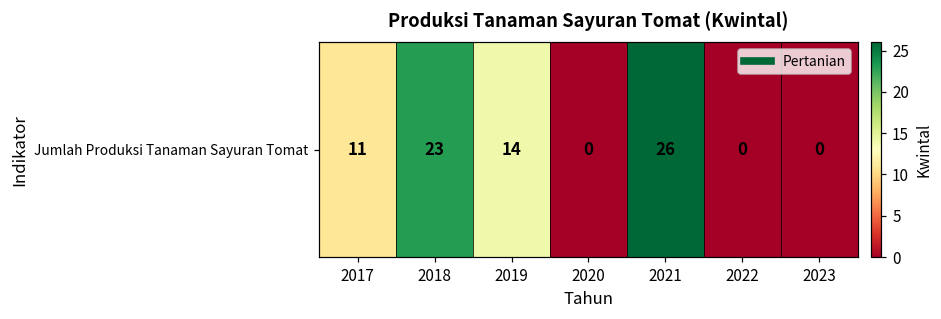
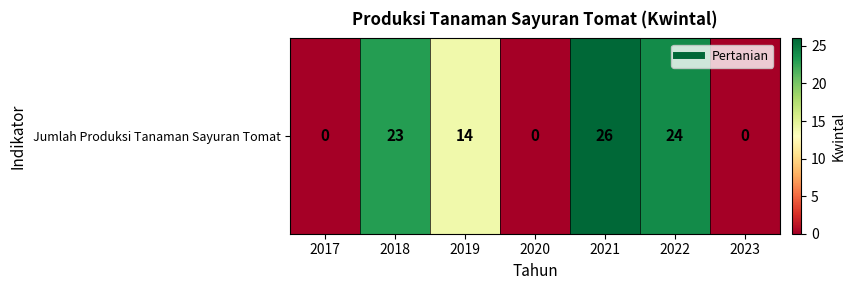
Jumlah Produksi Tanaman Sayuran Tomat, 2017: 11 -> 0
Jumlah Produksi Tanaman Sayuran Tomat, 2022: 0 -> 24
